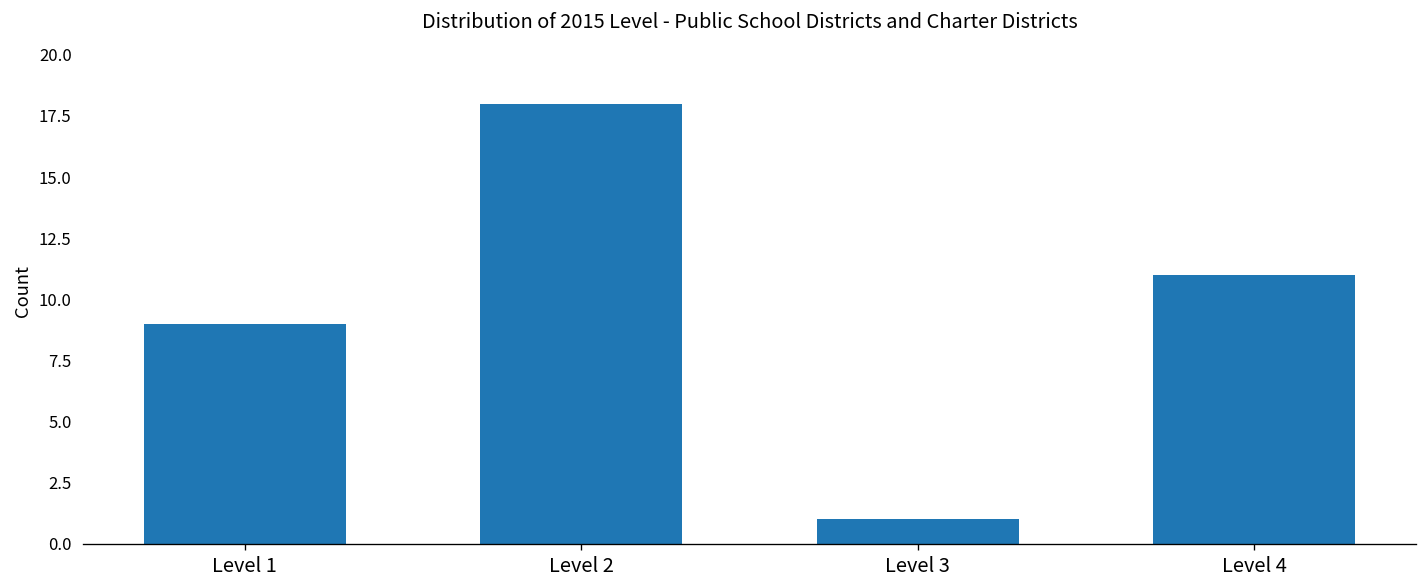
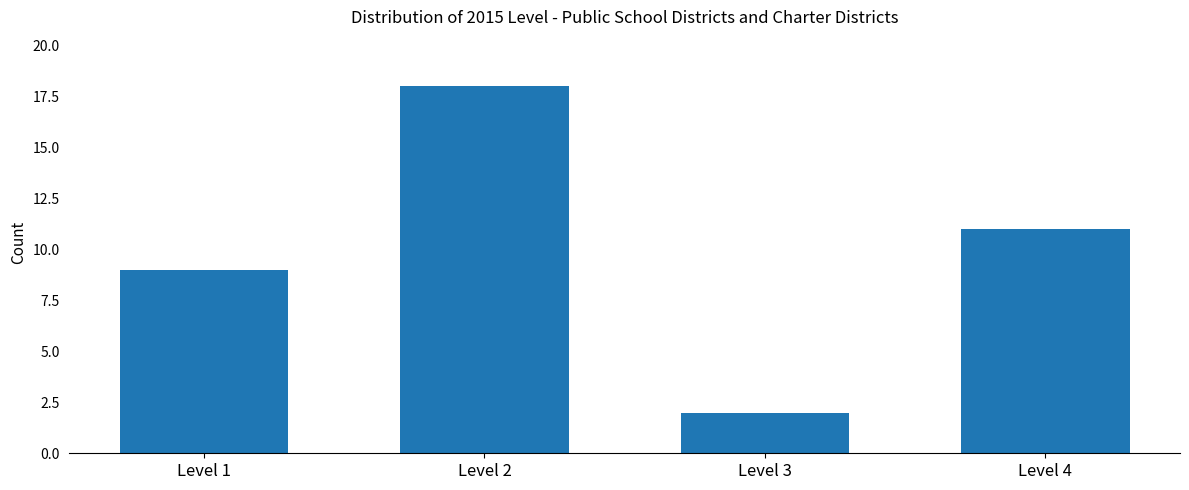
Level 3: 1 -> 2
